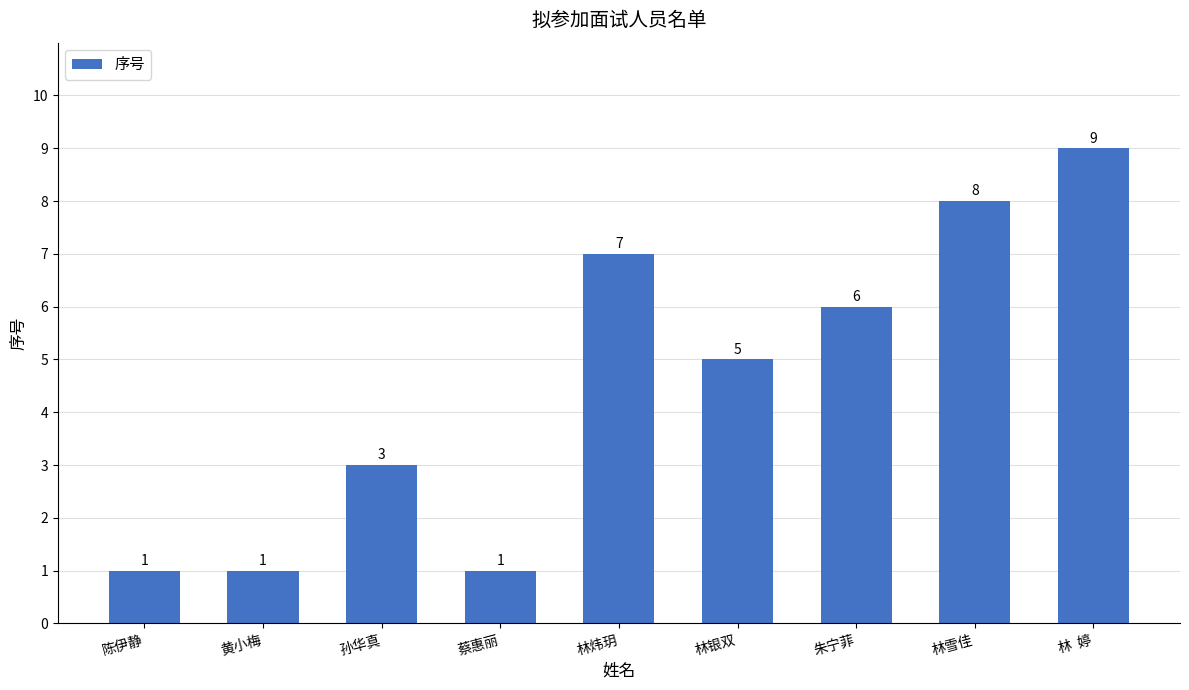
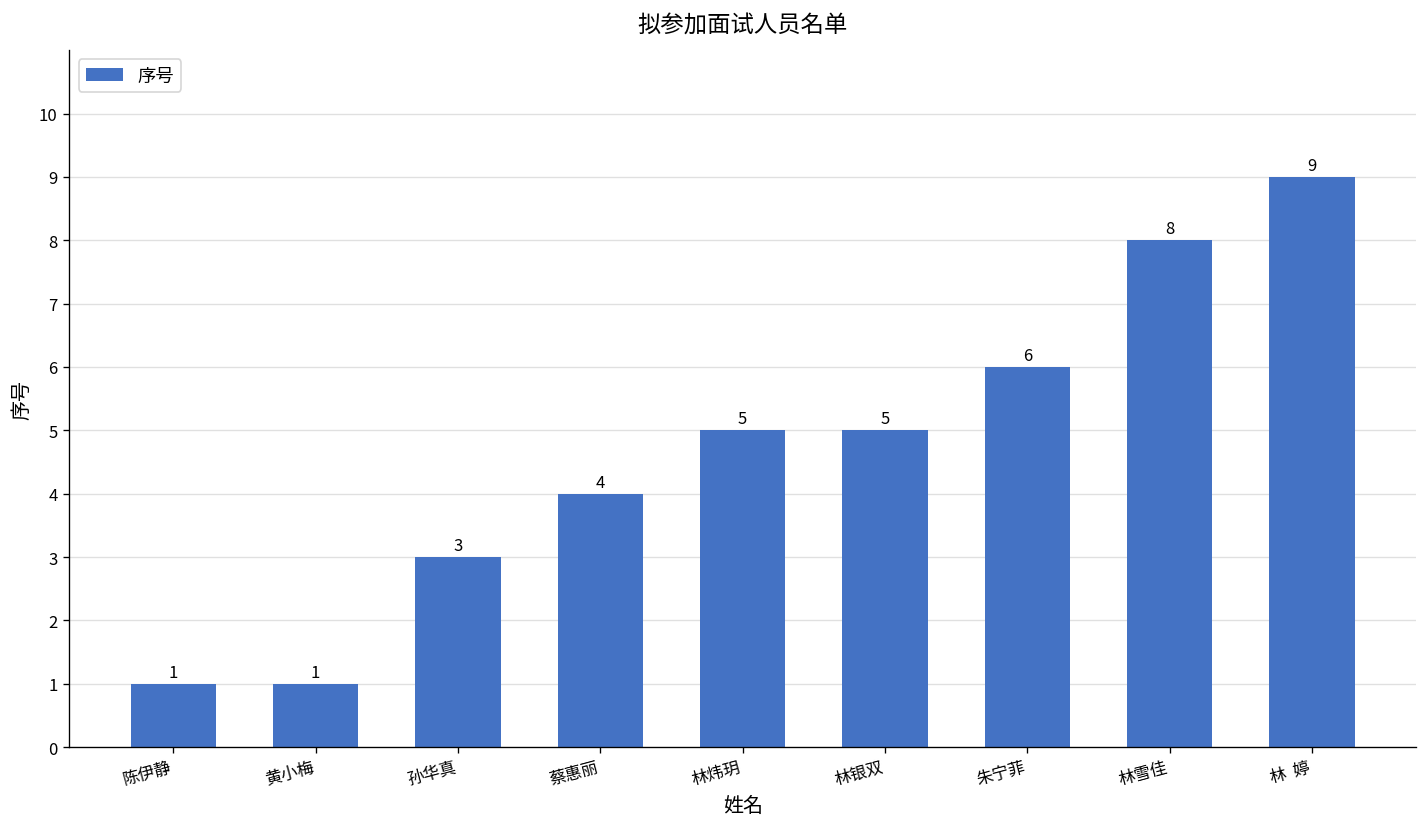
蔡惠丽: 1 -> 4
林炜玥: 7 -> 5
